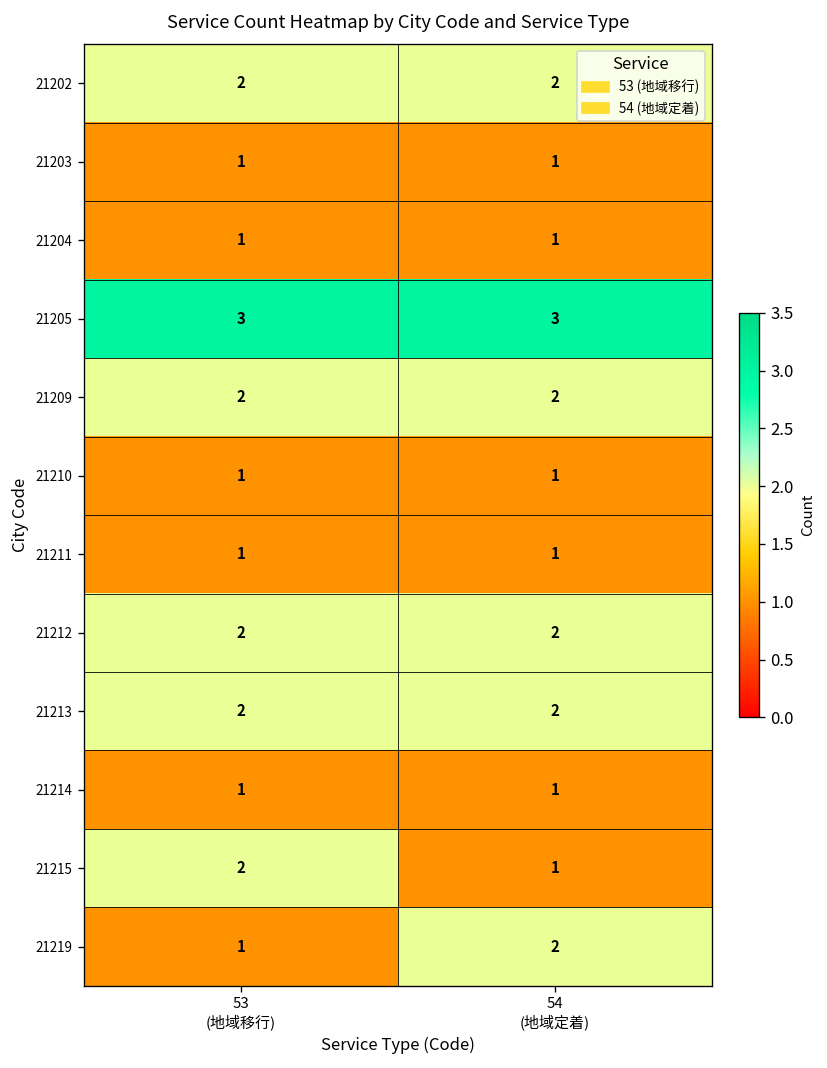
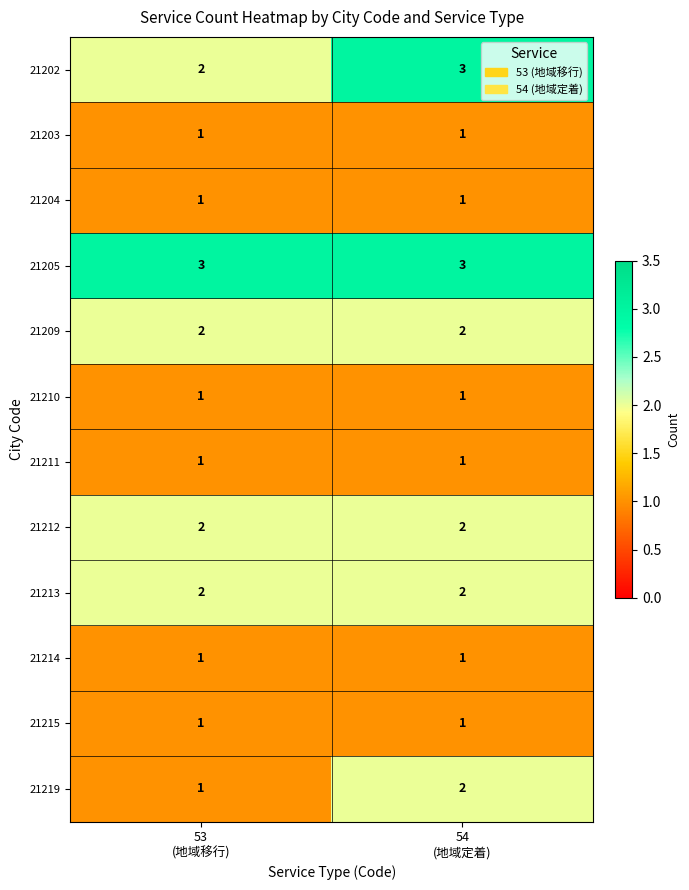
21202, 54 (地域定着): 2 -> 3
21215, 53 (地域移行): 2 -> 1
